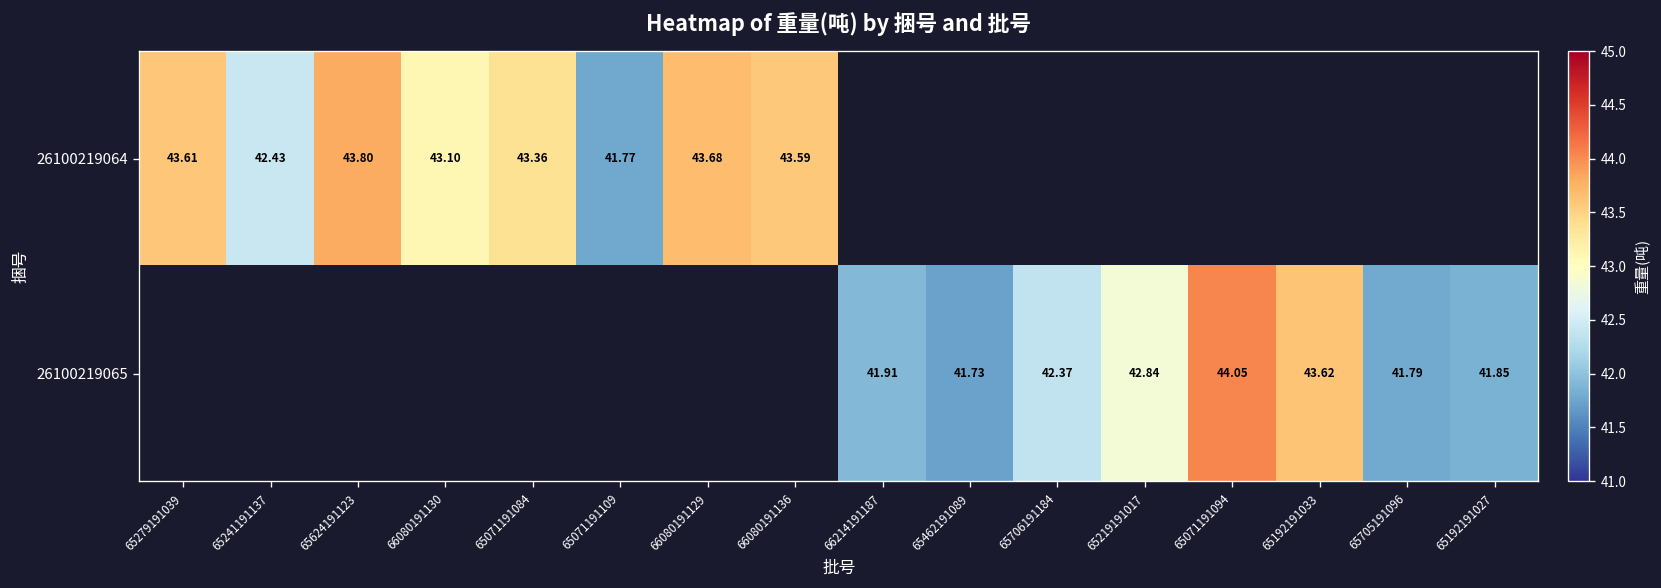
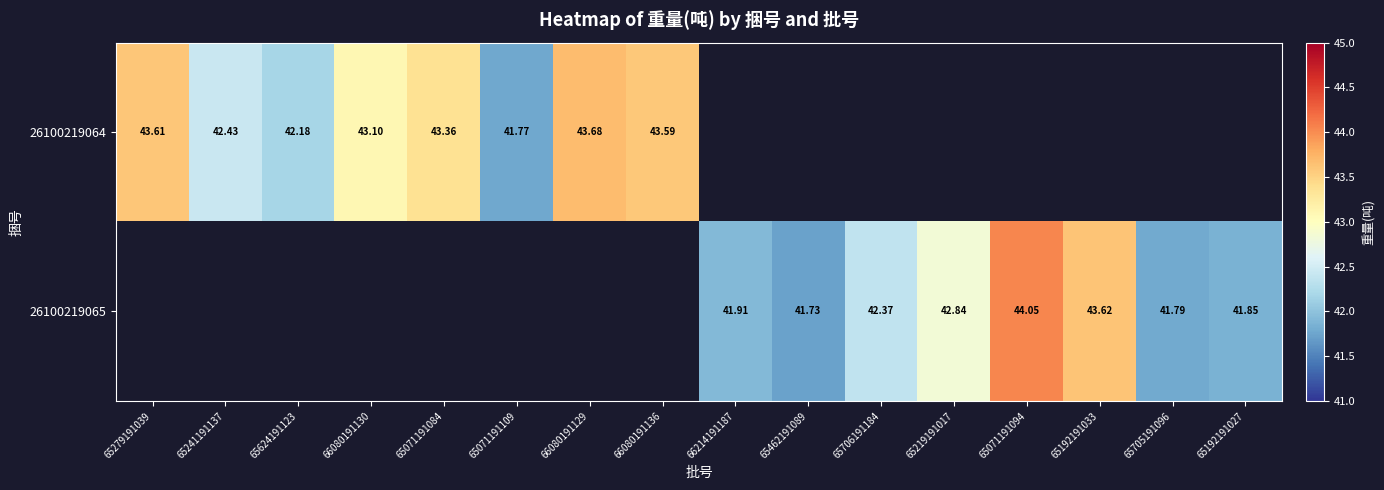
26100219064, 65624191123: 43.80 -> 42.18
